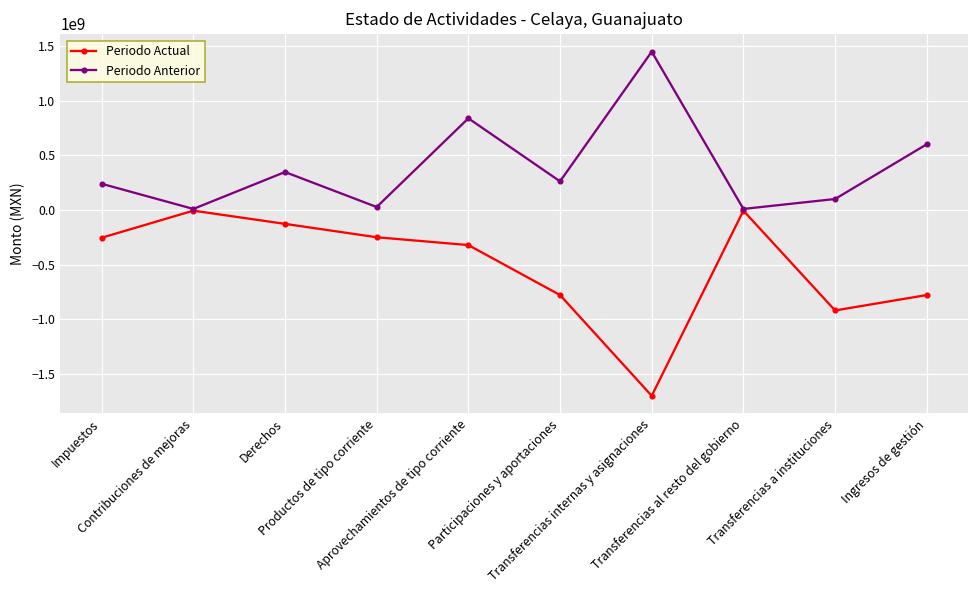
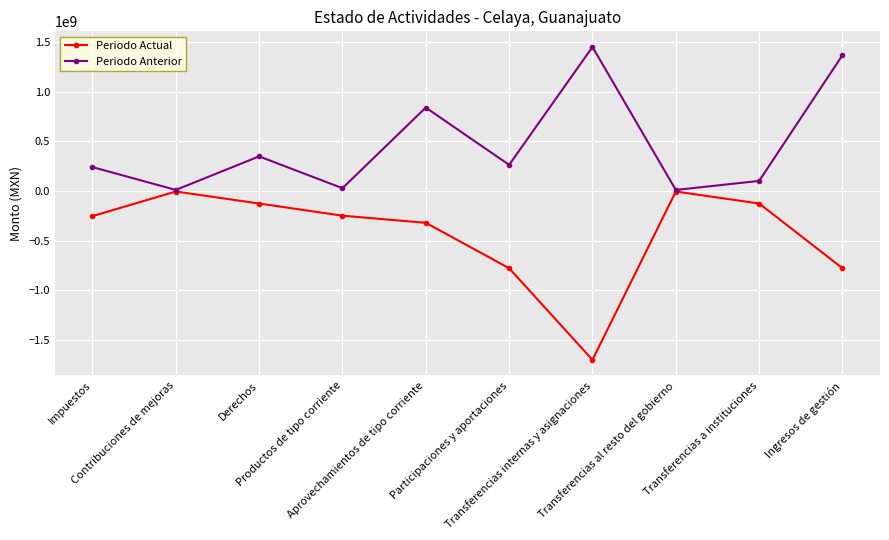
Periodo Actual, Transferencias a instituciones: -900000000 -> -100000000
Periodo Anterior, Ingresos de gestión: 600000000 -> 1400000000
